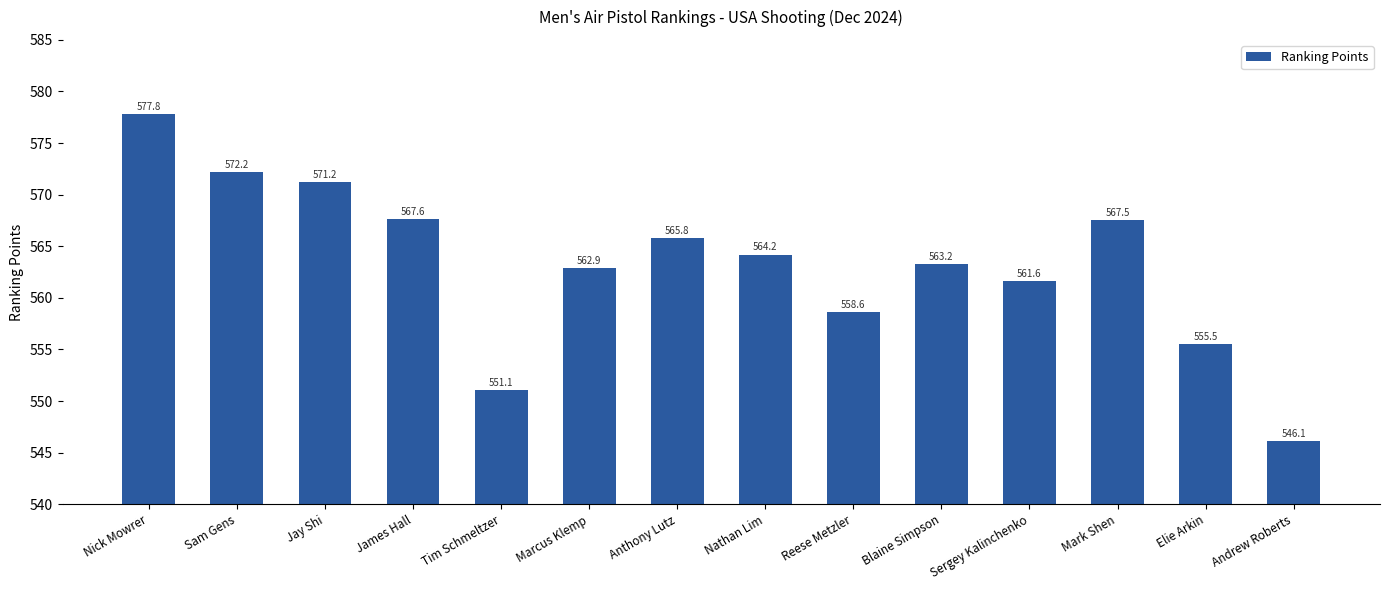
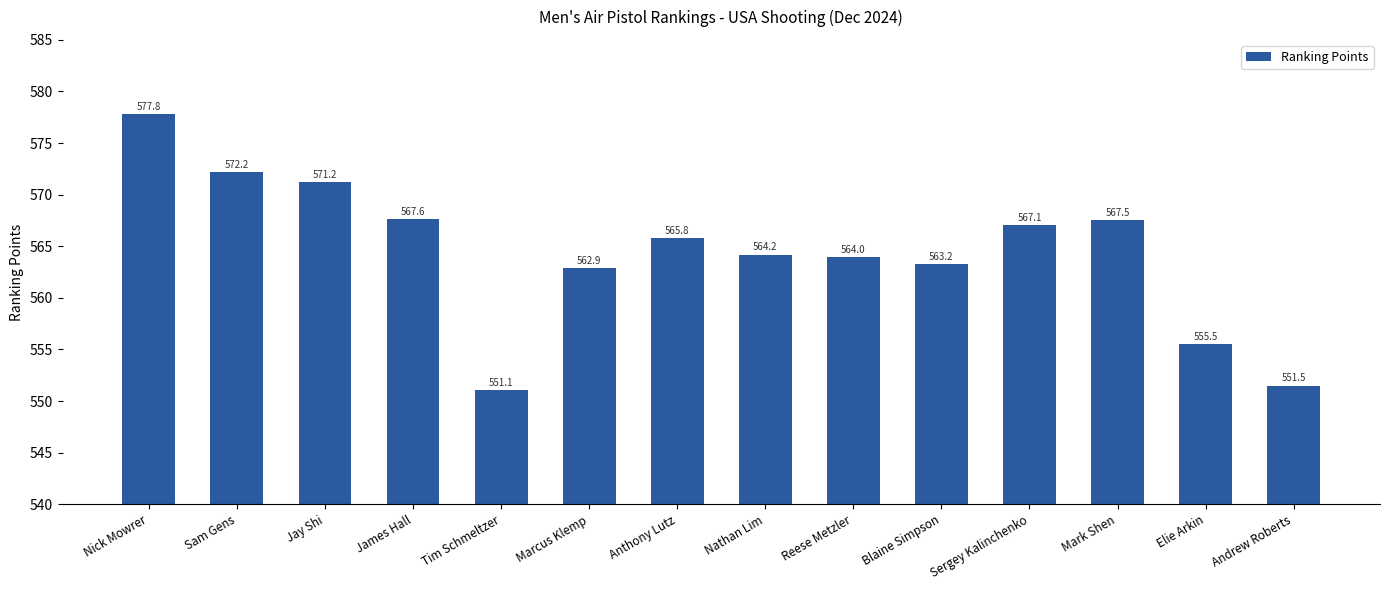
Reese Metzler: 558.6 -> 564.0
Sergey Kalinchenko: 561.6 -> 567.1
Andrew Roberts: 546.1 -> 551.5
